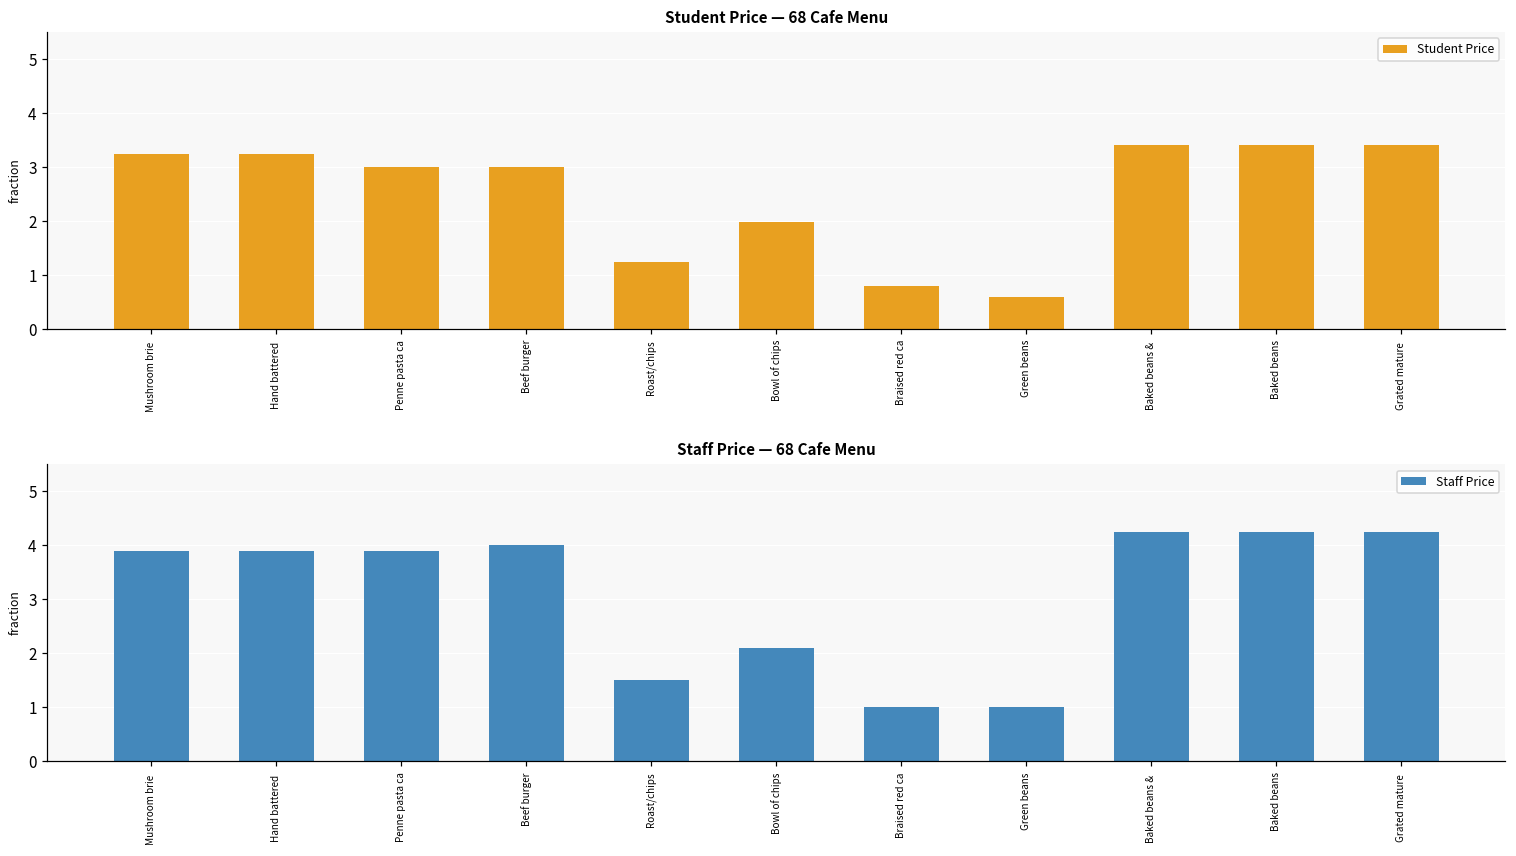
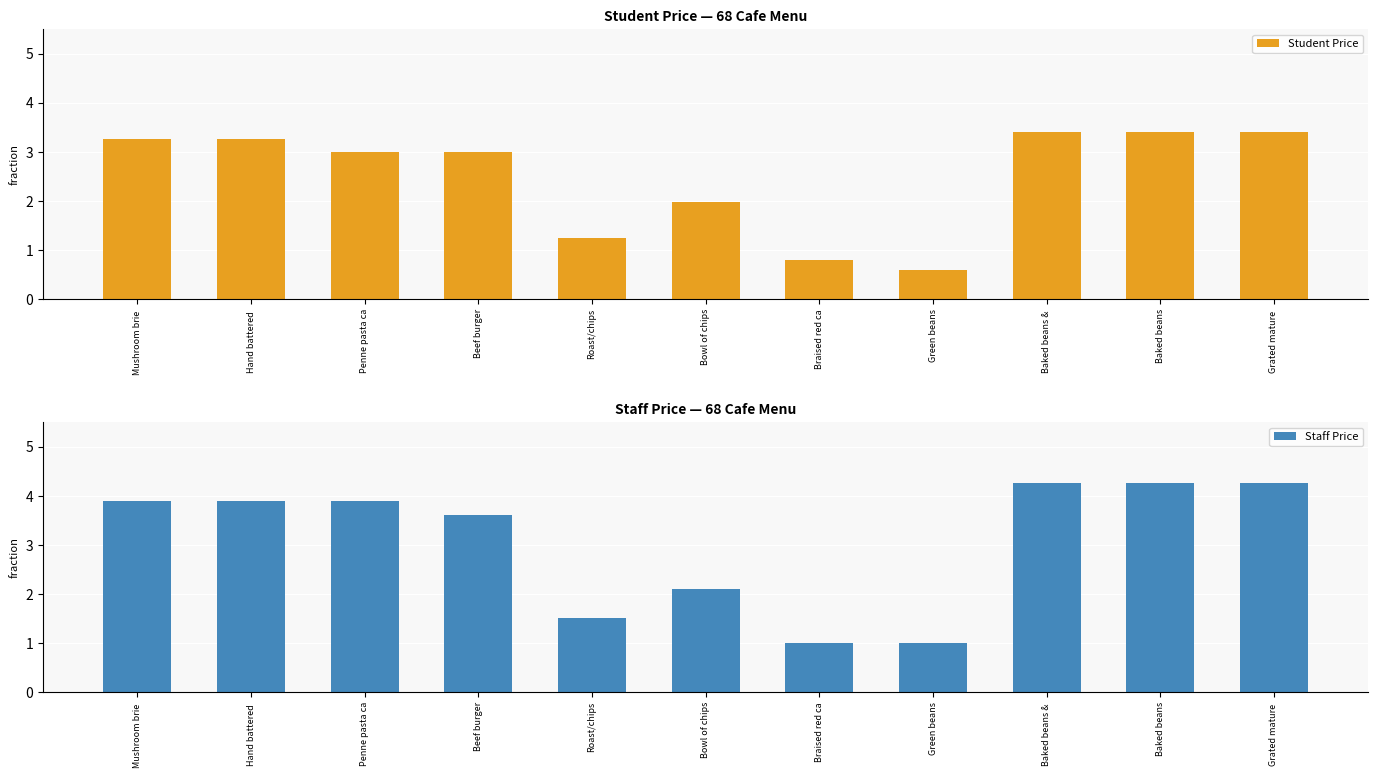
Staff Price — 68 Cafe Menu, Beef burger: 4.0 -> 3.6
